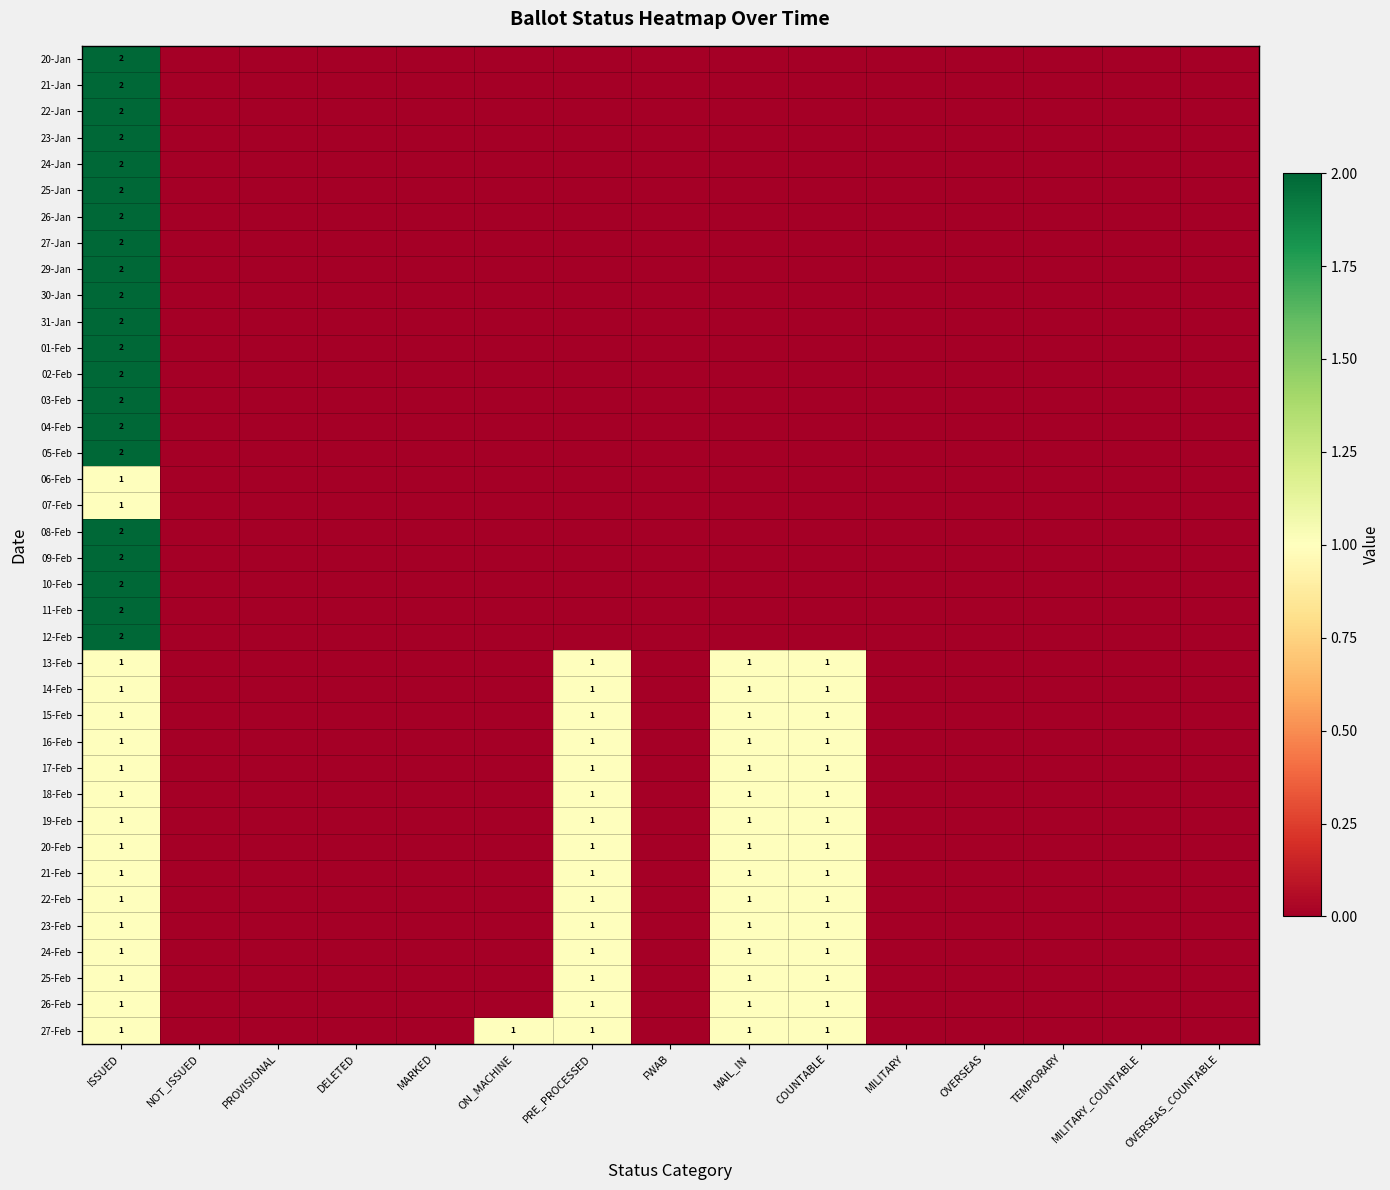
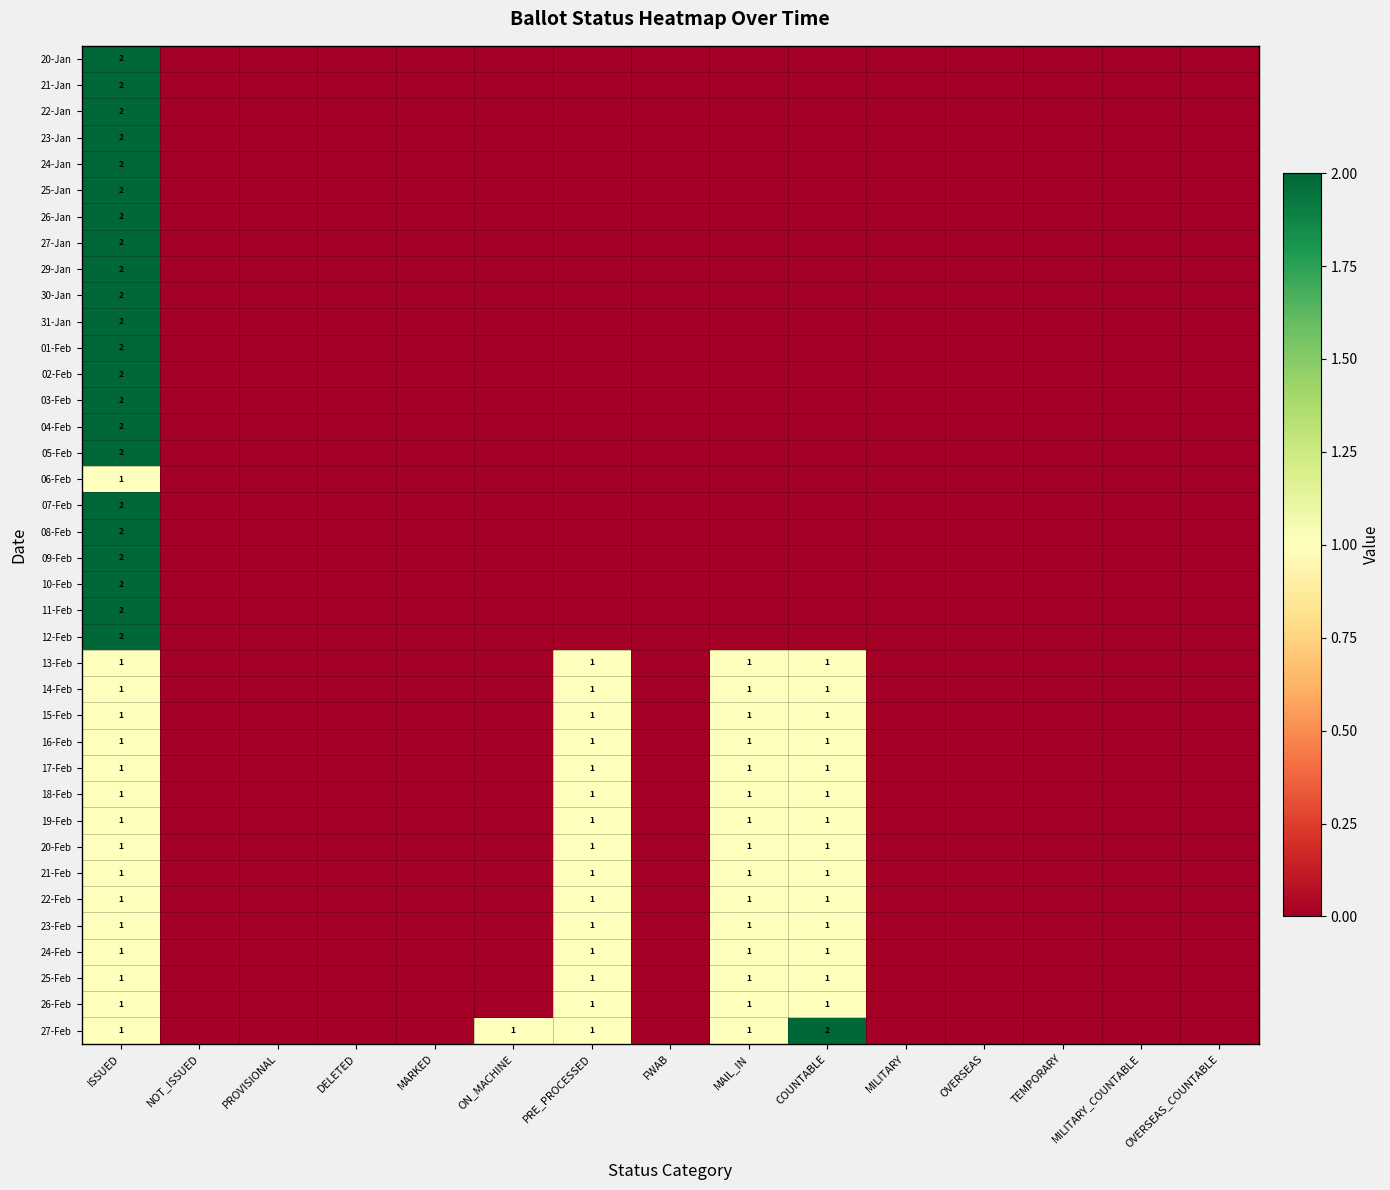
07-Feb, ISSUED: 1 -> 2
27-Feb, COUNTABLE: 1 -> 2
